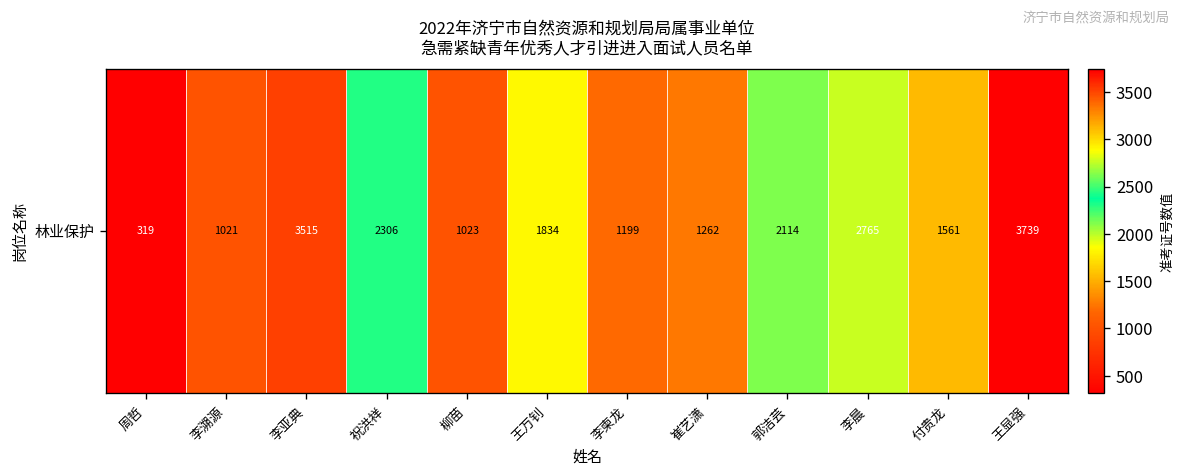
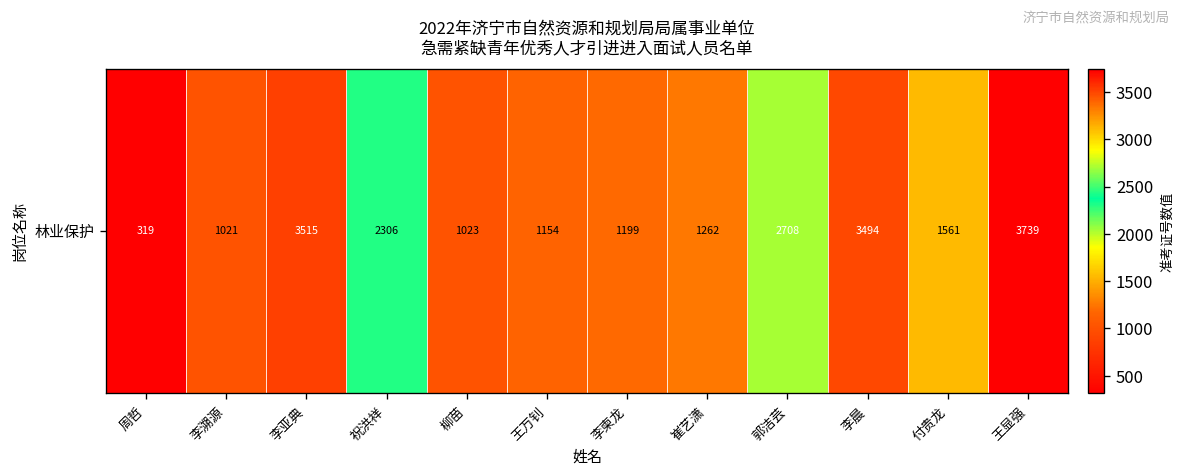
林业保护, 王万钊: 1834 -> 1154
林业保护, 郭洁芸: 2114 -> 2708
林业保护, 李晨: 2765 -> 3494
